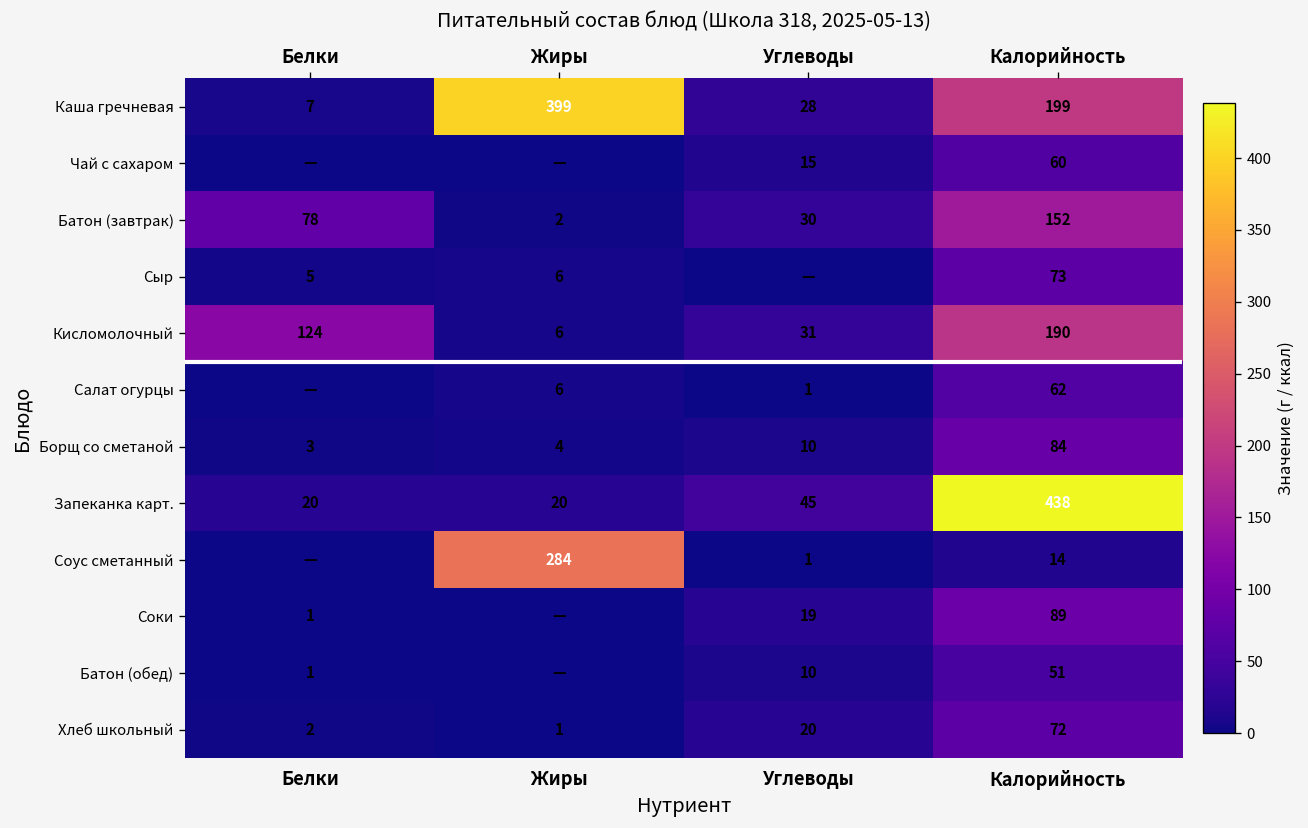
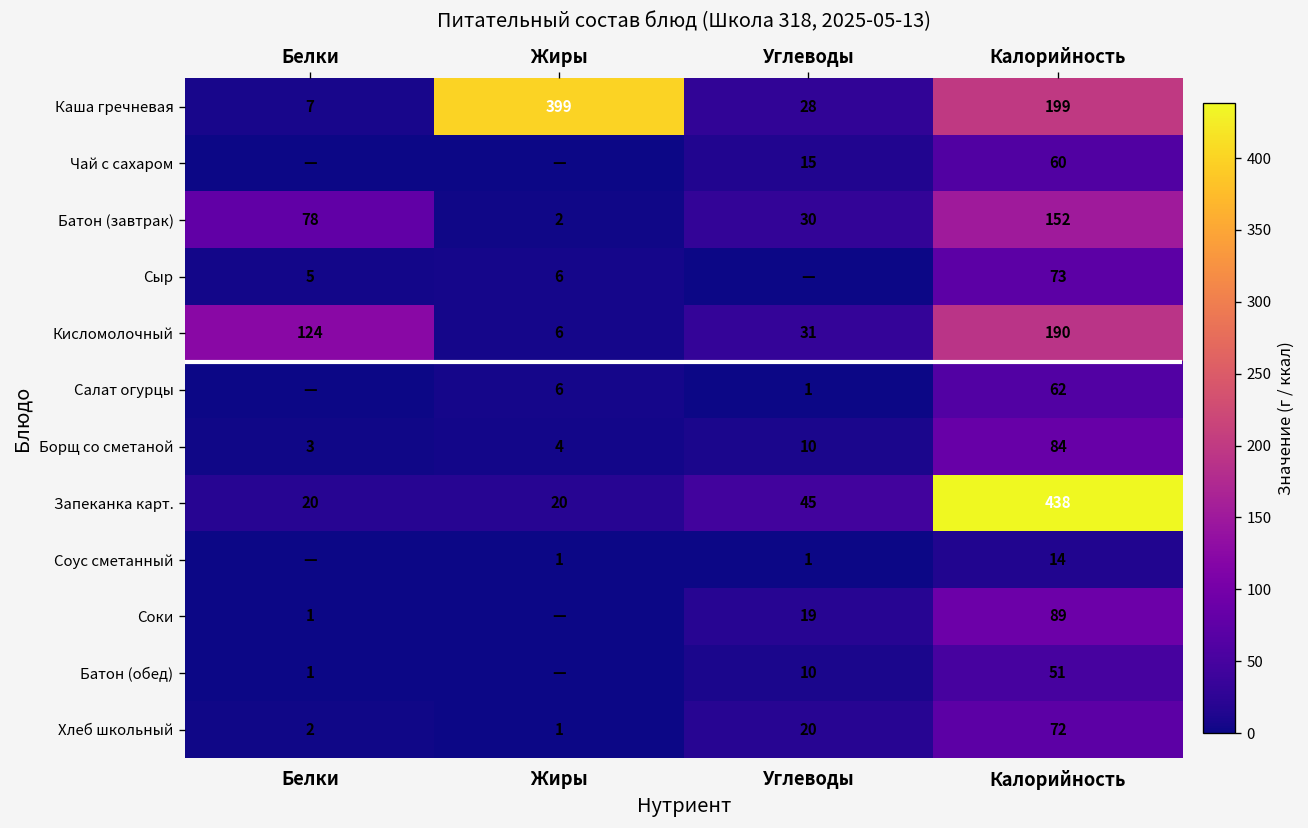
Соус сметанный, Жиры: 284 -> 1
